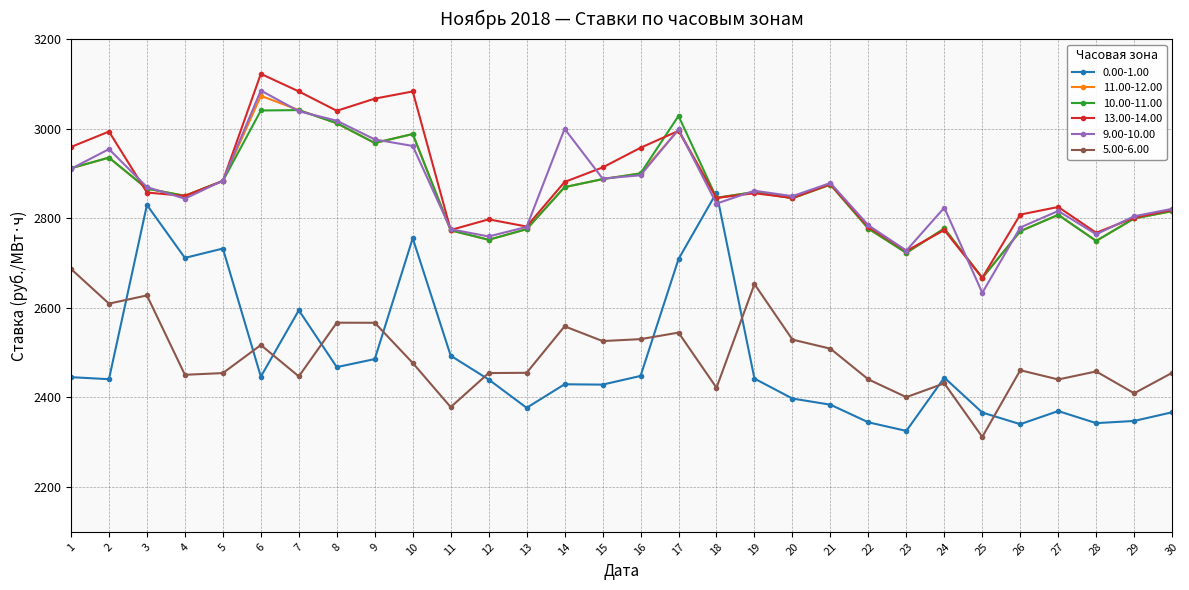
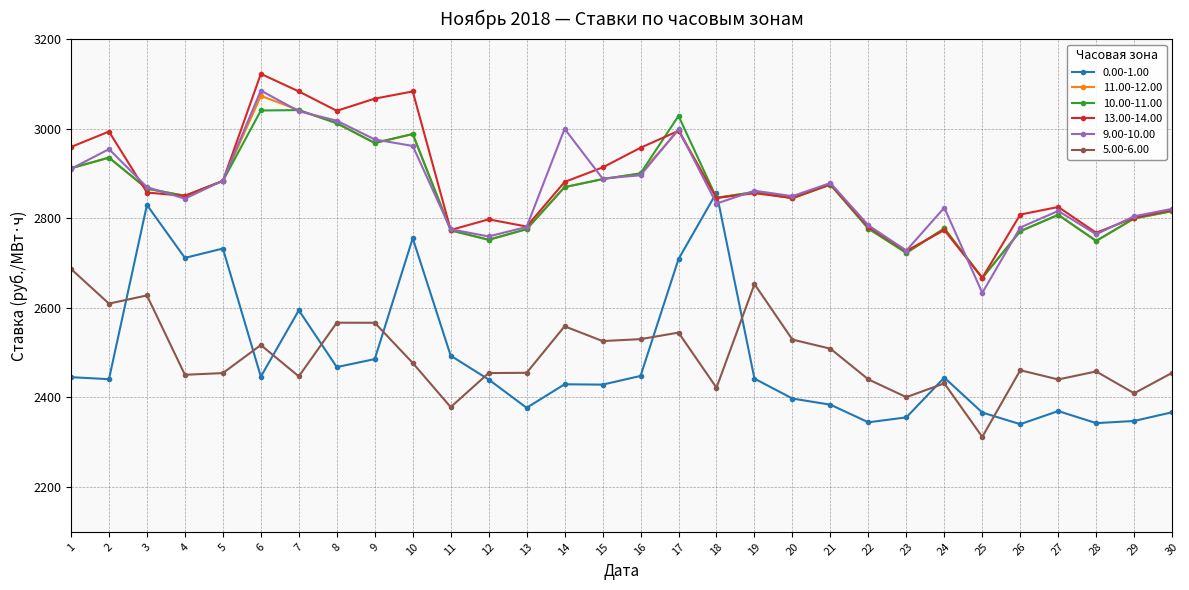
0.00-1.00, 23: 2330 -> 2360
